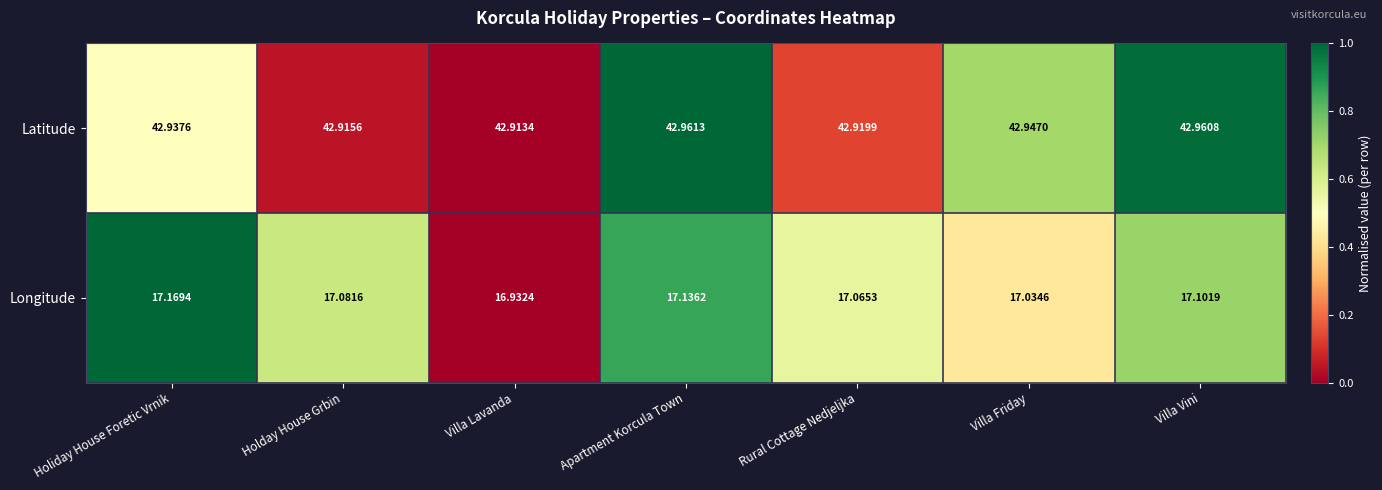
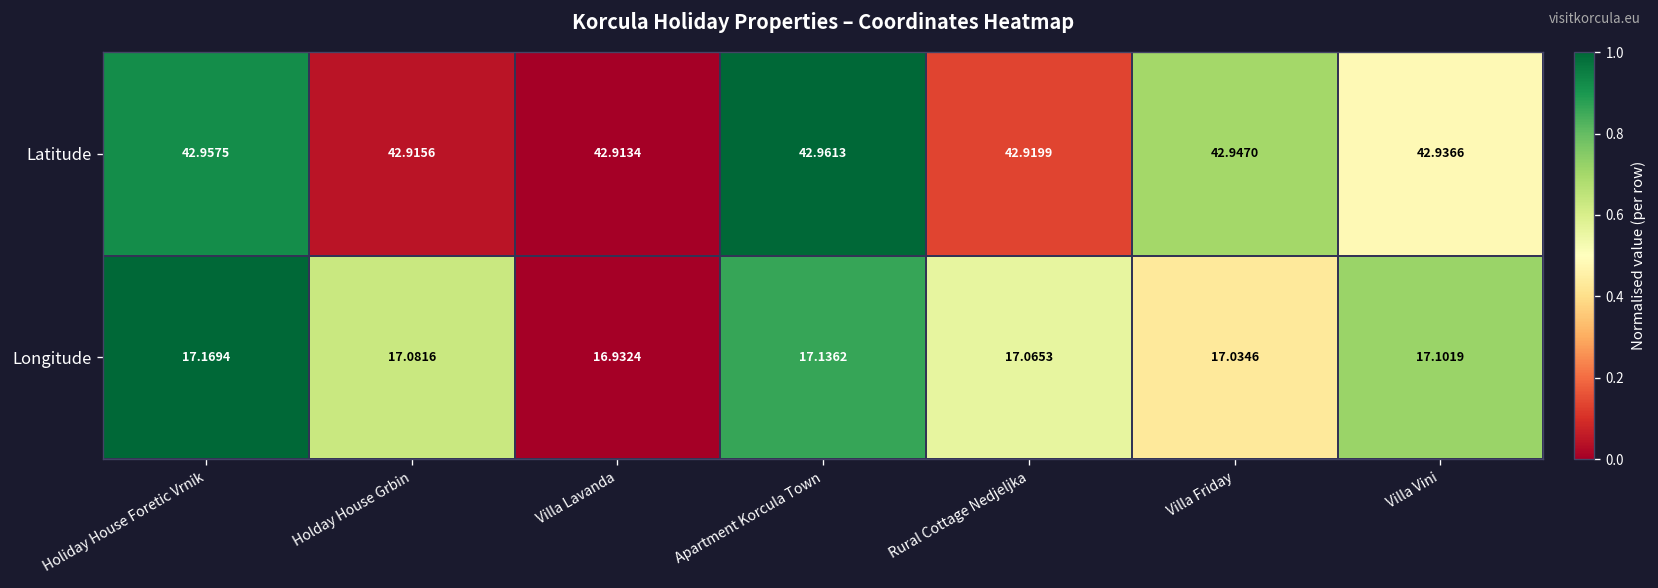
Latitude, Holiday House Foretic Vrnik: 42.9376 -> 42.9575
Latitude, Villa Vini: 42.9608 -> 42.9366
